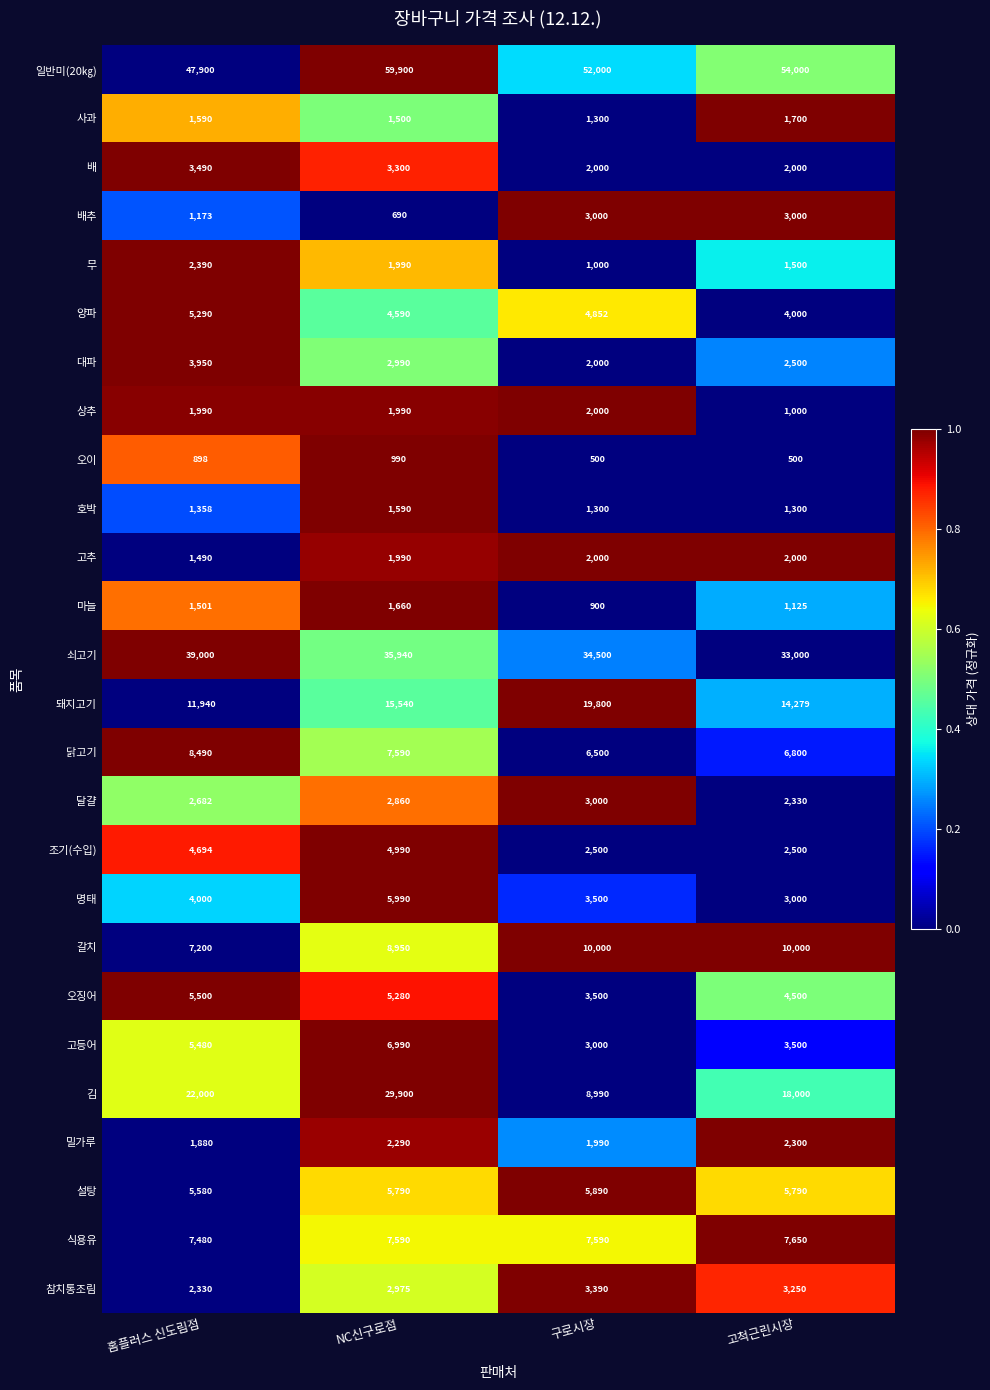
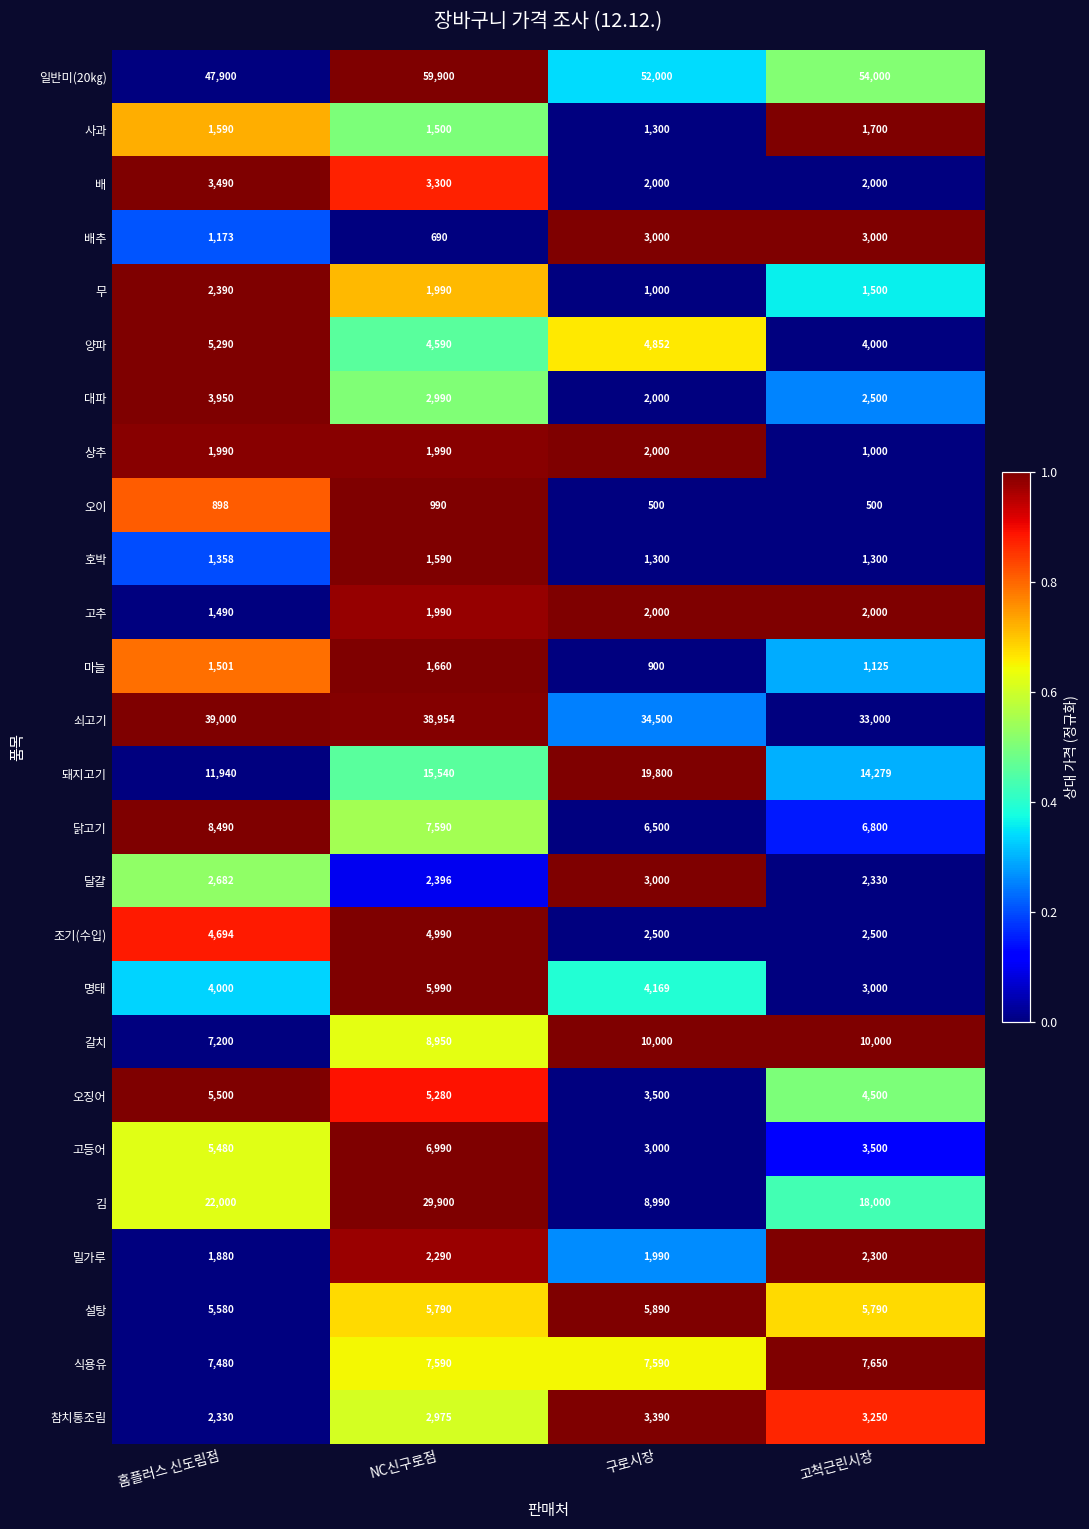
쇠고기, NC신구로점: 35,940 -> 38,954
달걀, NC신구로점: 2,860 -> 2,396
명태, 구로시장: 3,500 -> 4,169
